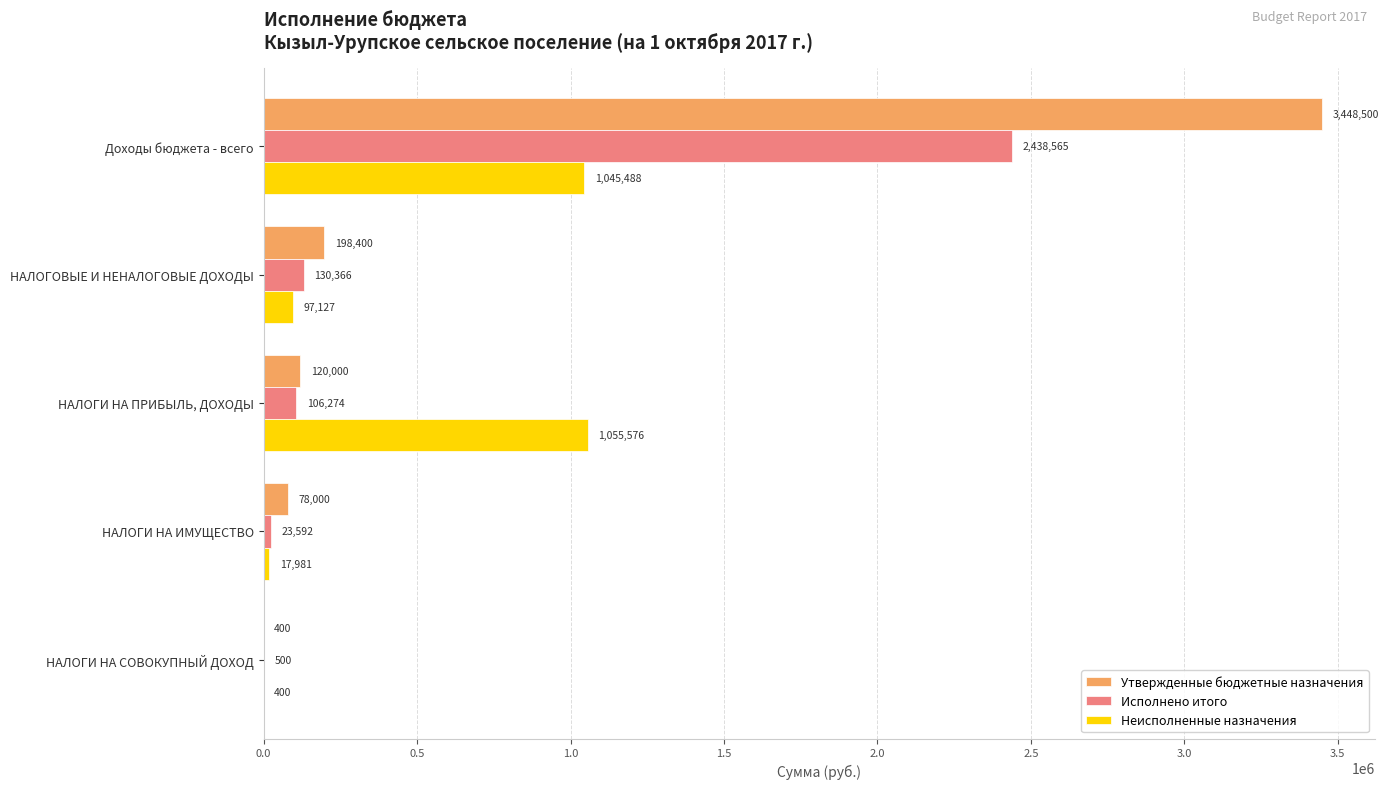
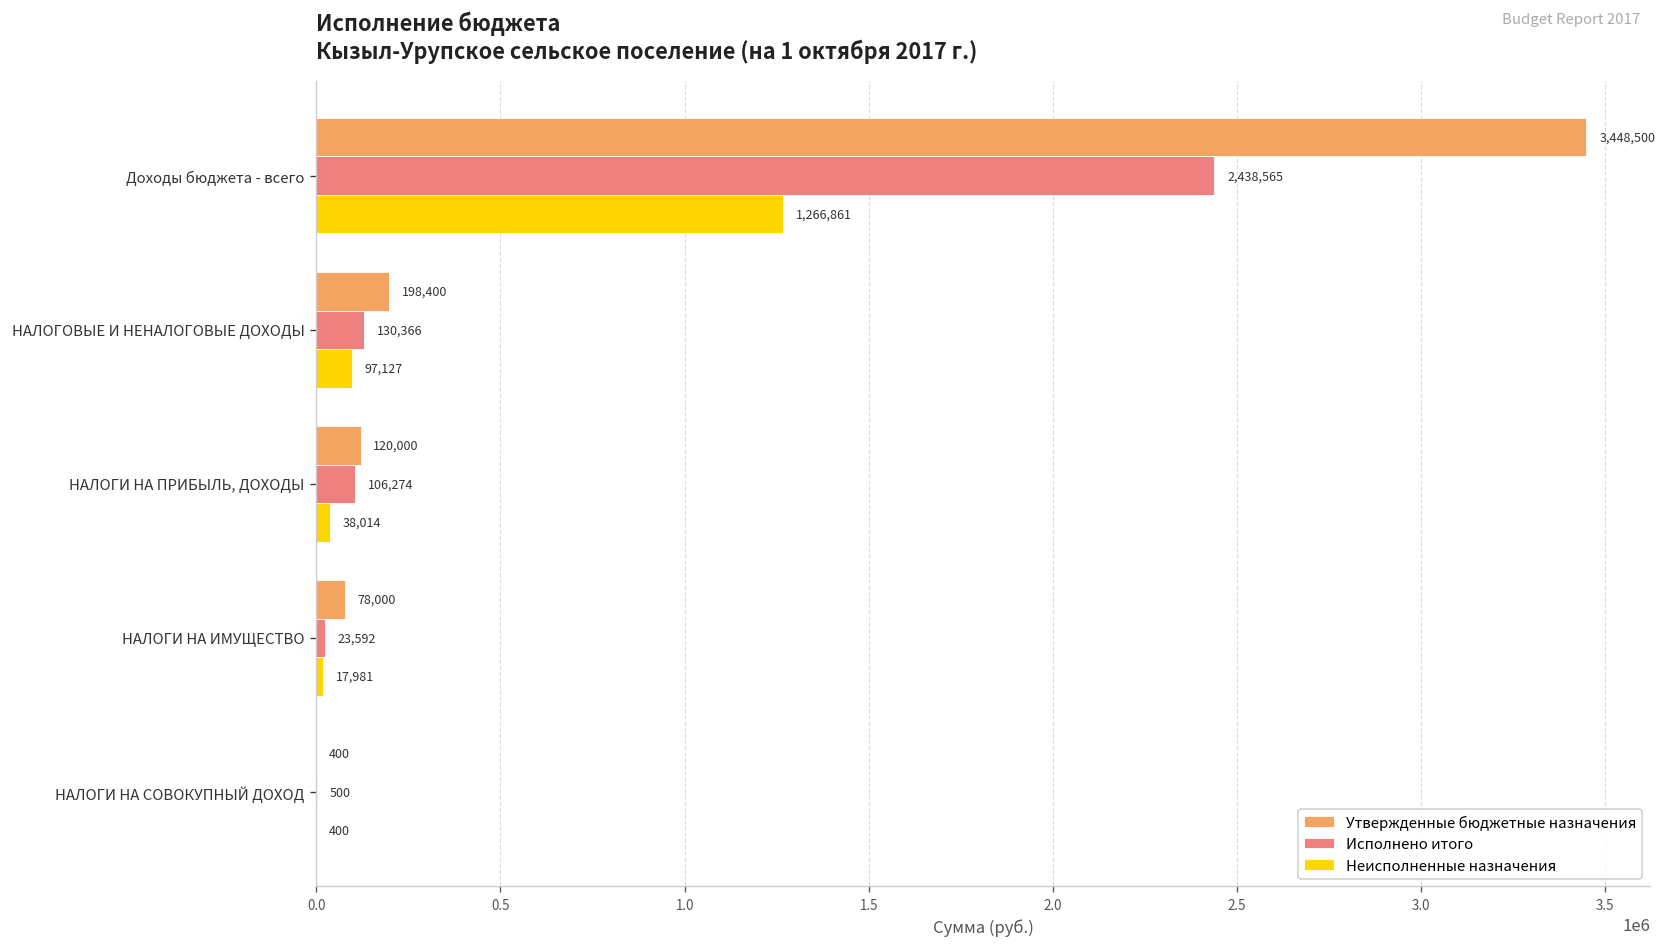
Неисполненные назначения, Доходы бюджета - всего: 1,045,488 -> 1,266,861
Неисполненные назначения, НАЛОГИ НА ПРИБЫЛЬ, ДОХОДЫ: 1,055,576 -> 38,014
